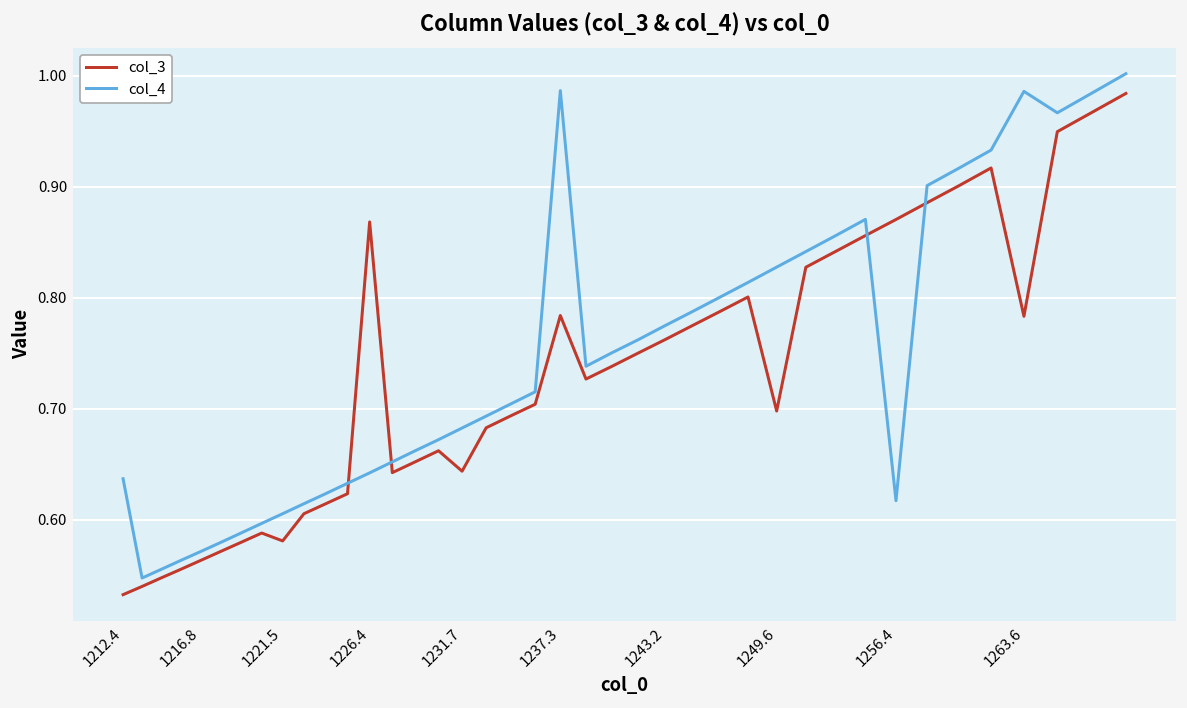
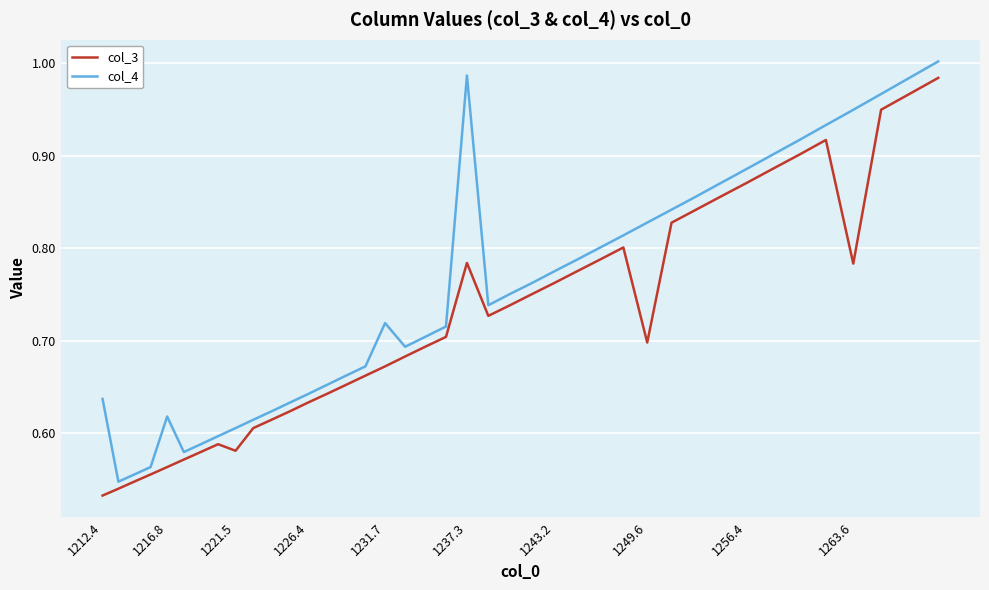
col_4, 1216.8: 0.57 -> 0.62
col_3, 1226.4: 0.87 -> 0.63
col_3, 1231.7: 0.64 -> 0.67
col_4, 1231.7: 0.68 -> 0.72
col_4, 1256.4: 0.62 -> 0.89
col_4, 1263.6: 0.99 -> 0.95
